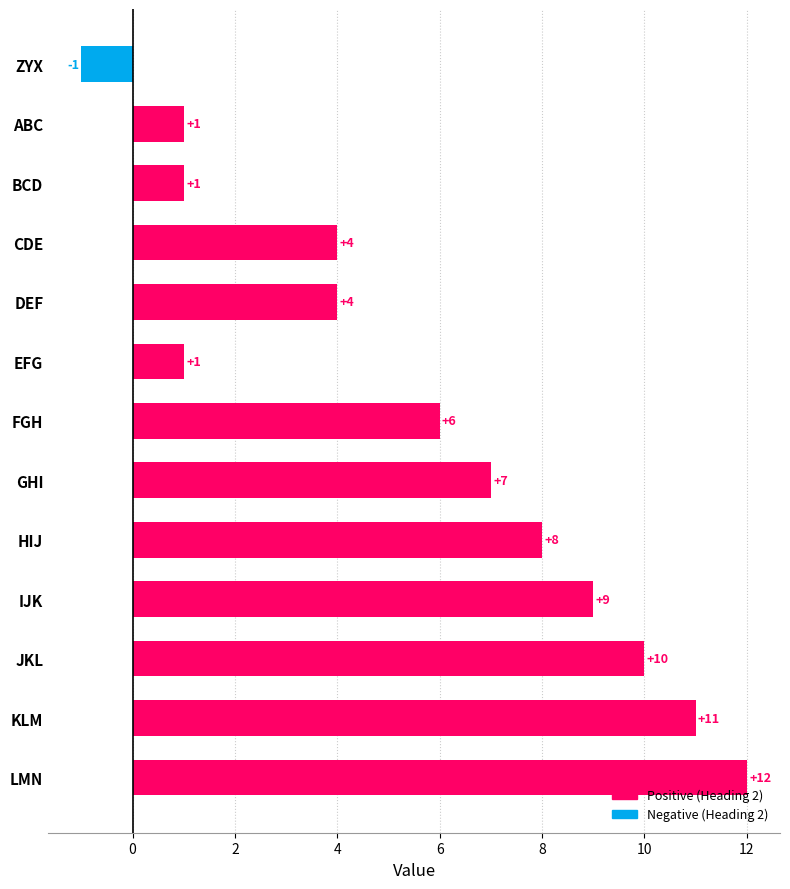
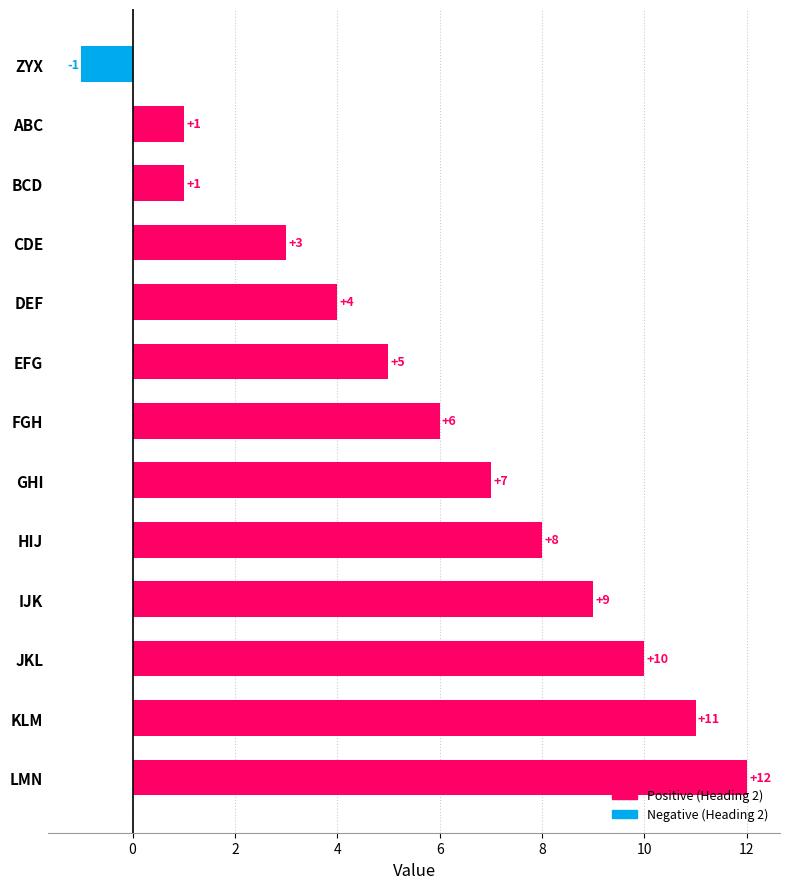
CDE: +4 -> +3
EFG: +1 -> +5
